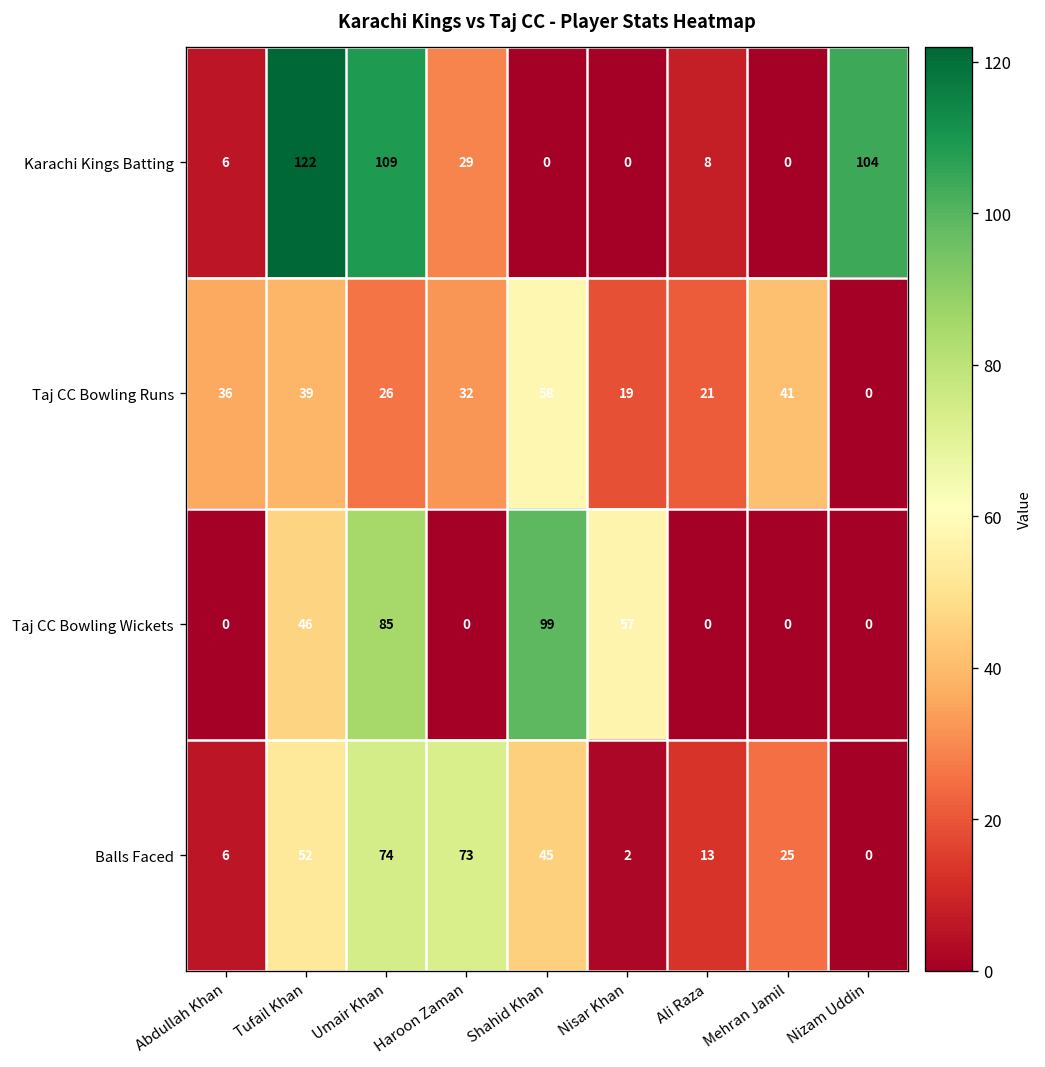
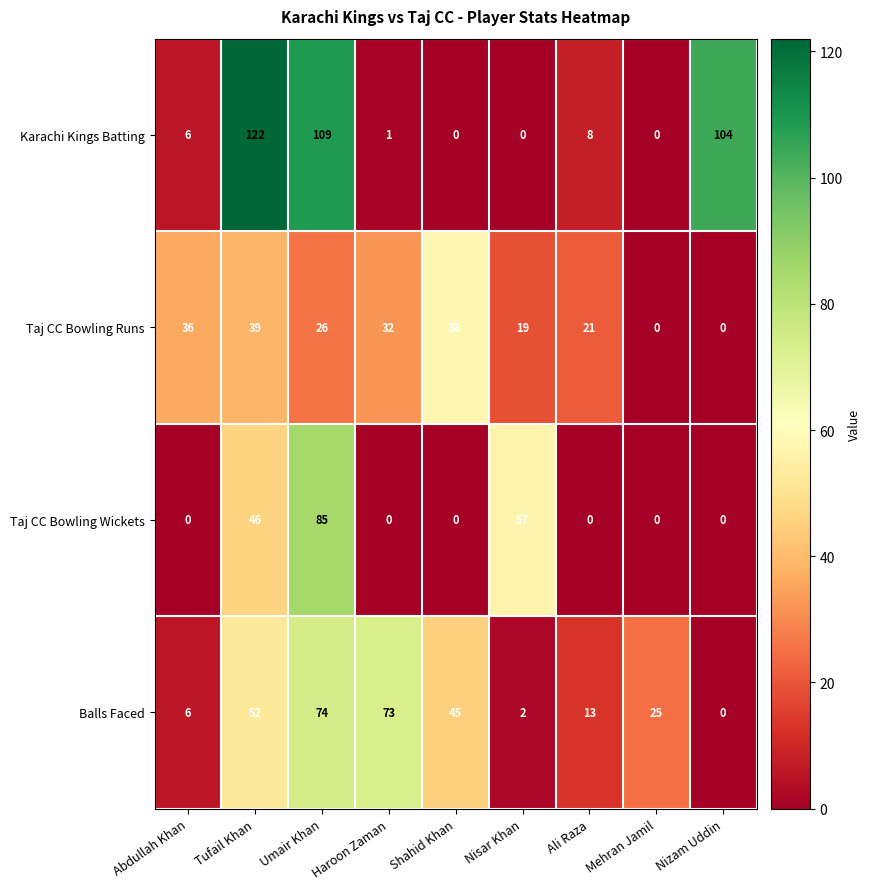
Karachi Kings Batting, Haroon Zaman: 29 -> 1
Taj CC Bowling Runs, Mehran Jamil: 41 -> 0
Taj CC Bowling Wickets, Shahid Khan: 99 -> 0
